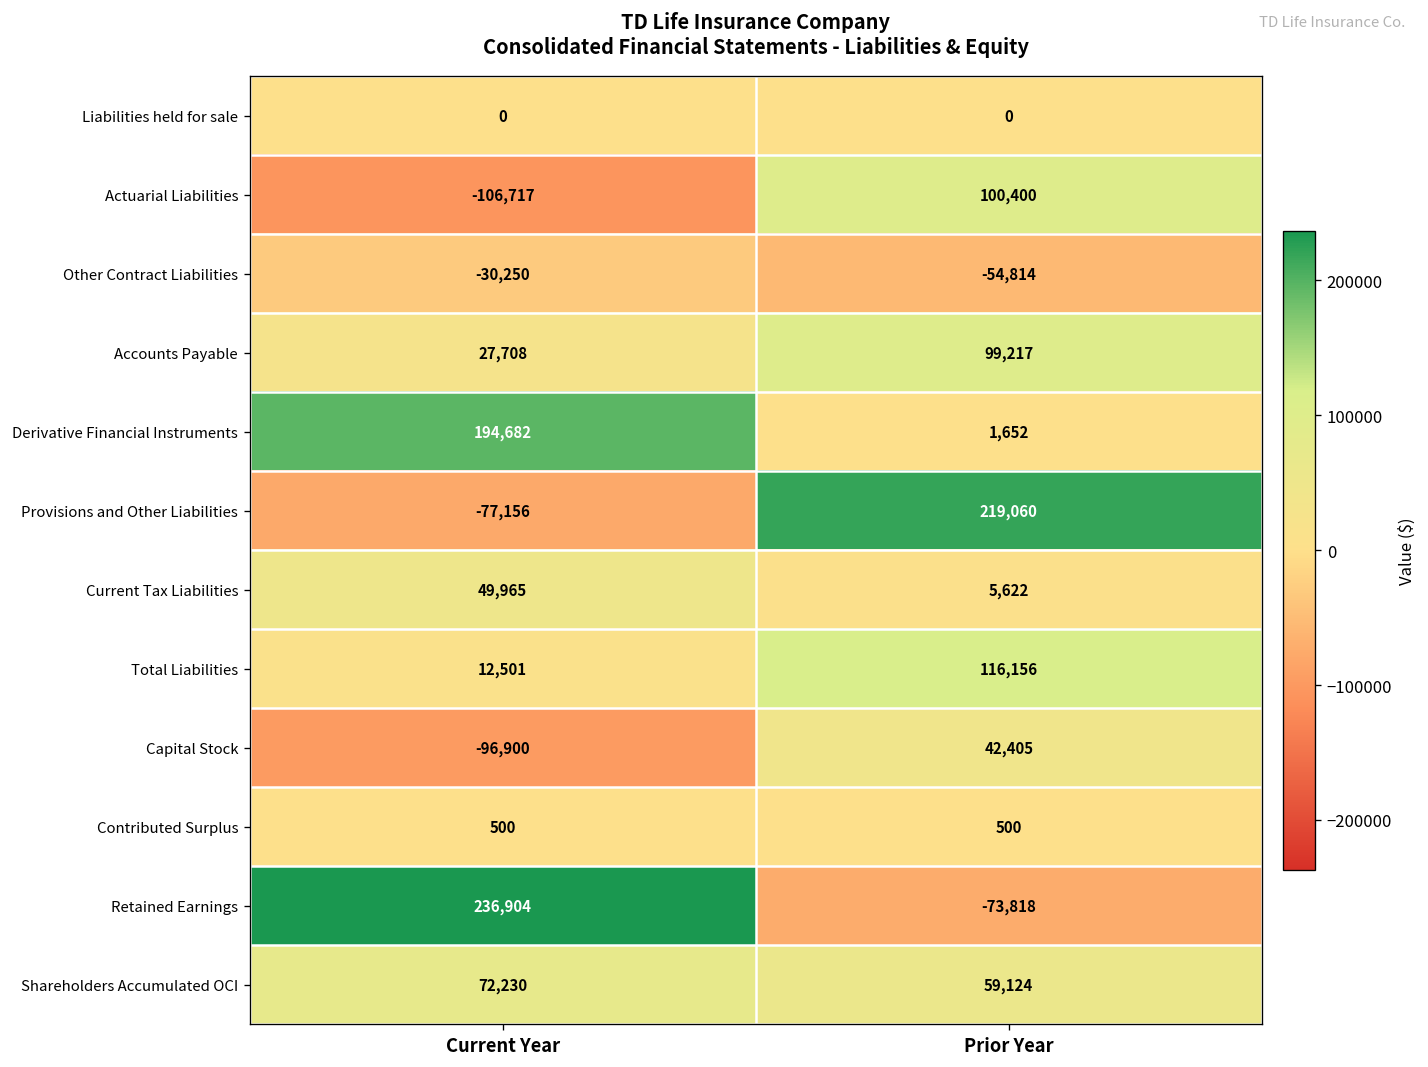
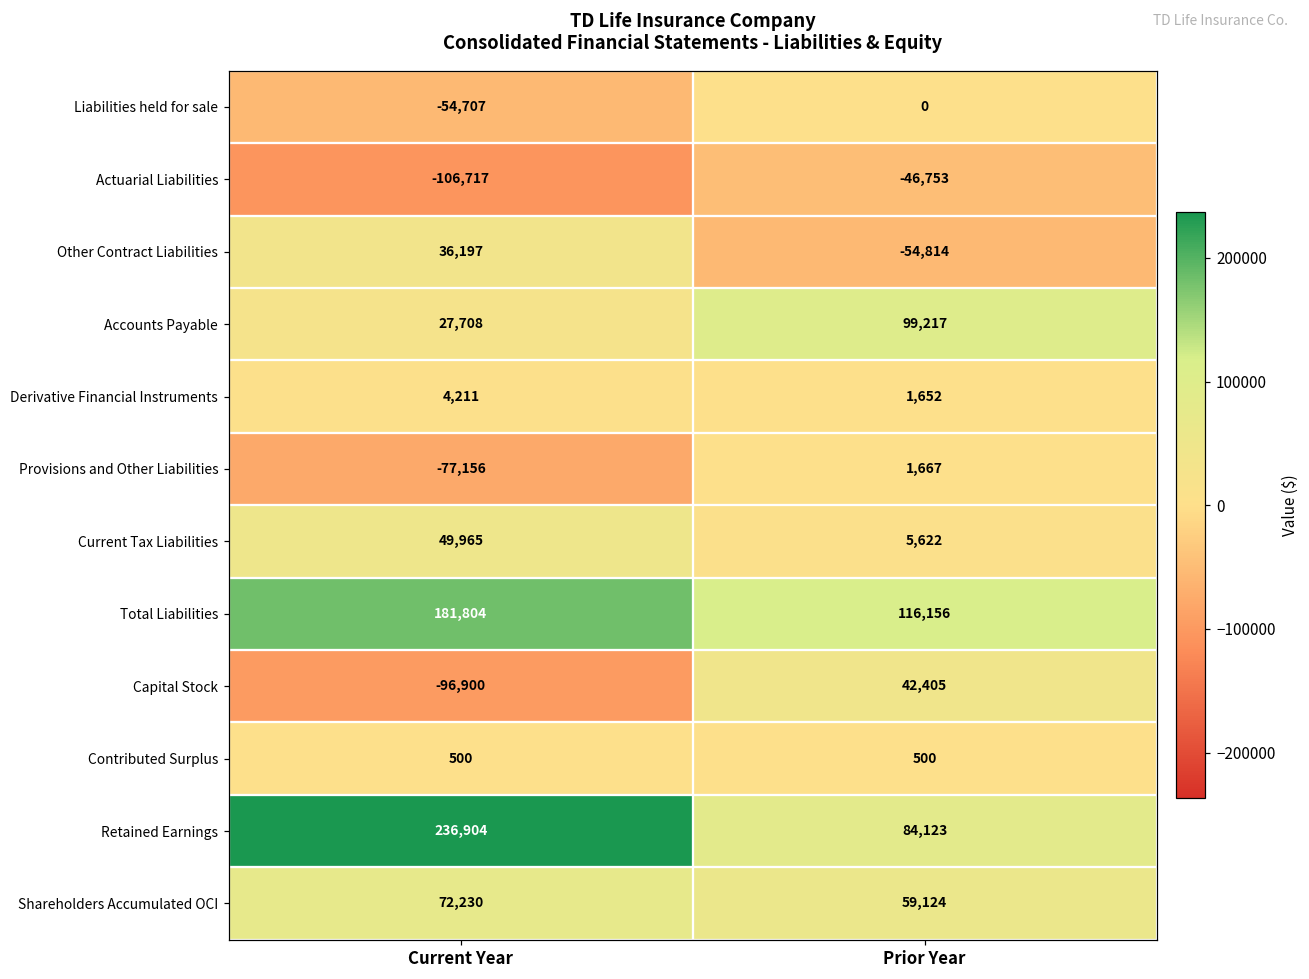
Liabilities held for sale, Current Year: 0 -> -54,707
Actuarial Liabilities, Prior Year: 100,400 -> -46,753
Other Contract Liabilities, Current Year: -30,250 -> 36,197
Derivative Financial Instruments, Current Year: 194,682 -> 4,211
Provisions and Other Liabilities, Prior Year: 219,060 -> 1,667
Total Liabilities, Current Year: 12,501 -> 181,804
Retained Earnings, Prior Year: -73,818 -> 84,123
